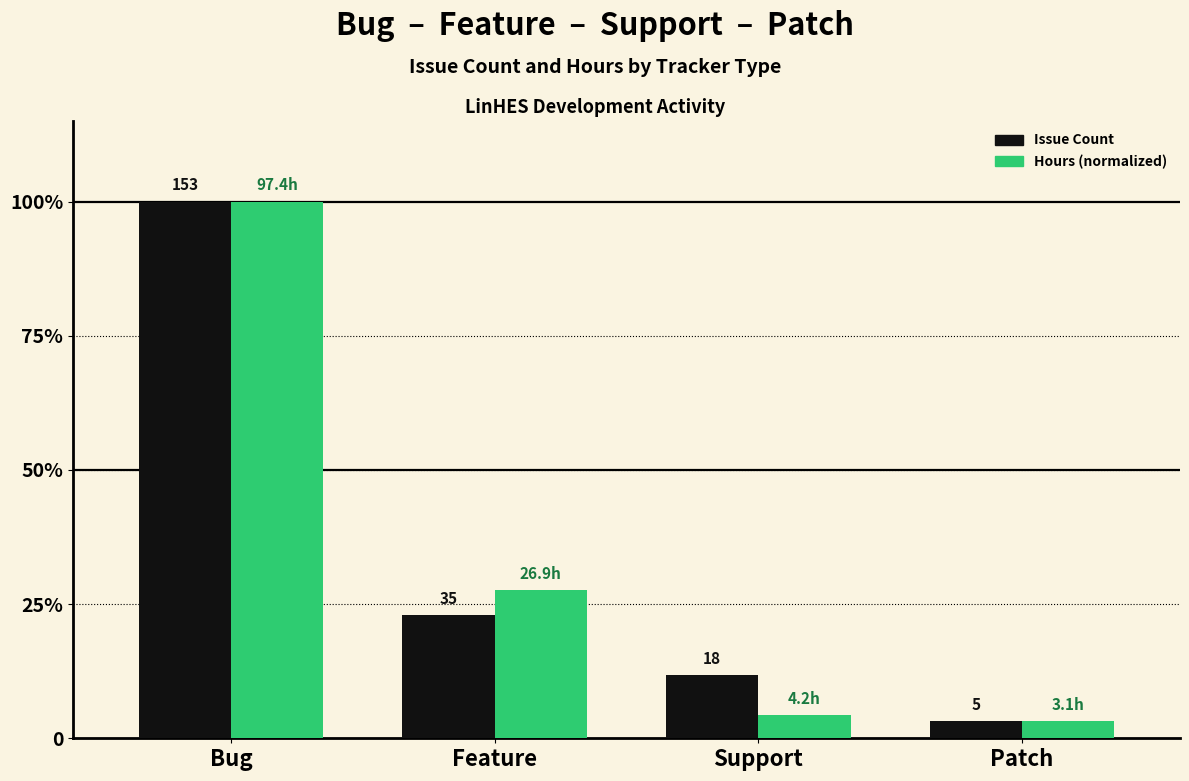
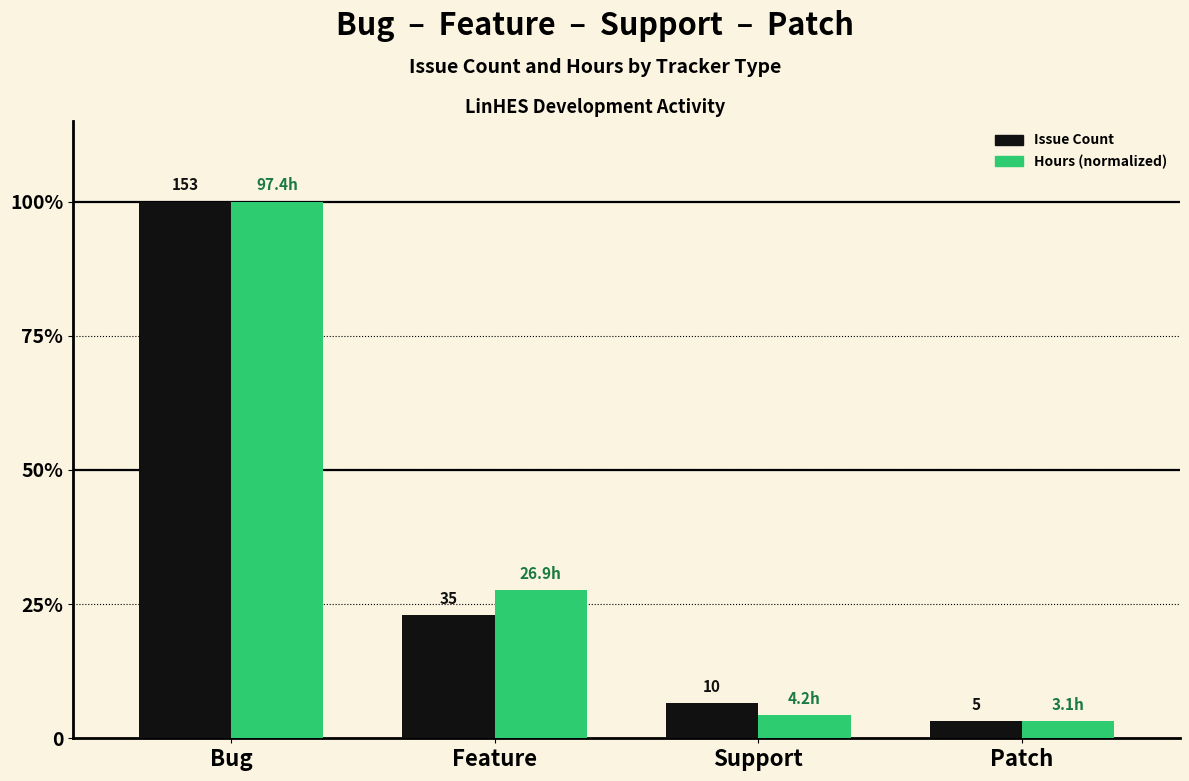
Issue Count, Support: 18 -> 10
